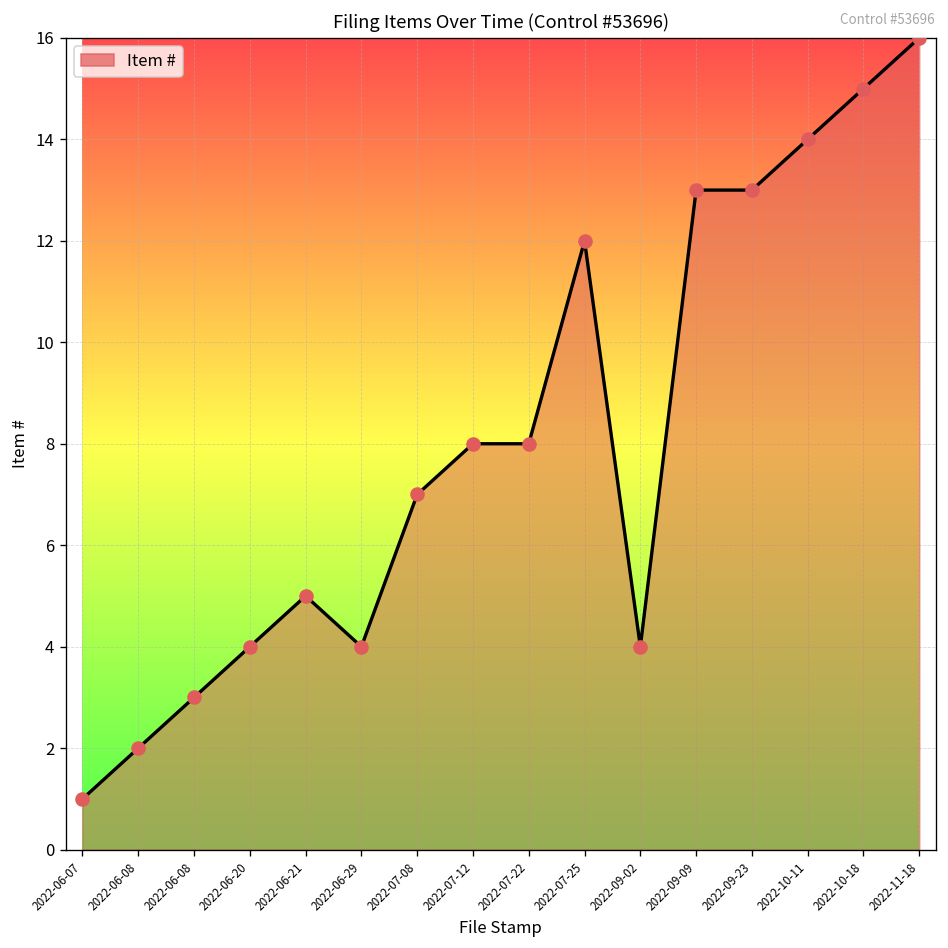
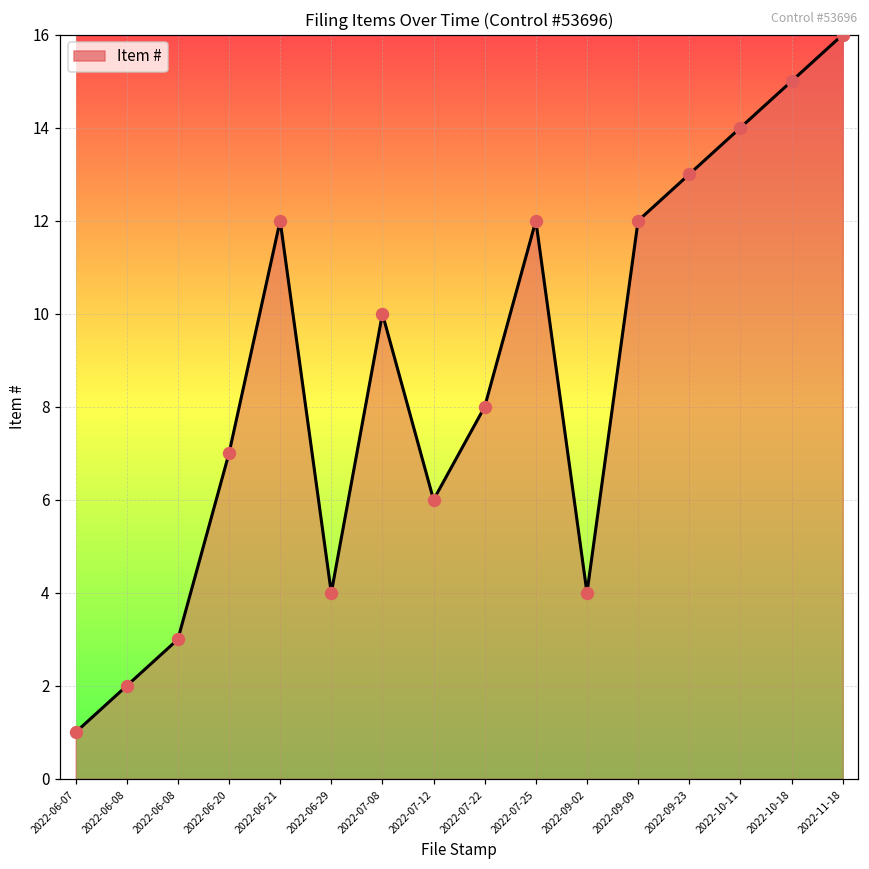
2022-06-20: 4 -> 7
2022-06-21: 5 -> 12
2022-07-08: 7 -> 10
2022-07-12: 8 -> 6
2022-09-09: 13 -> 12
